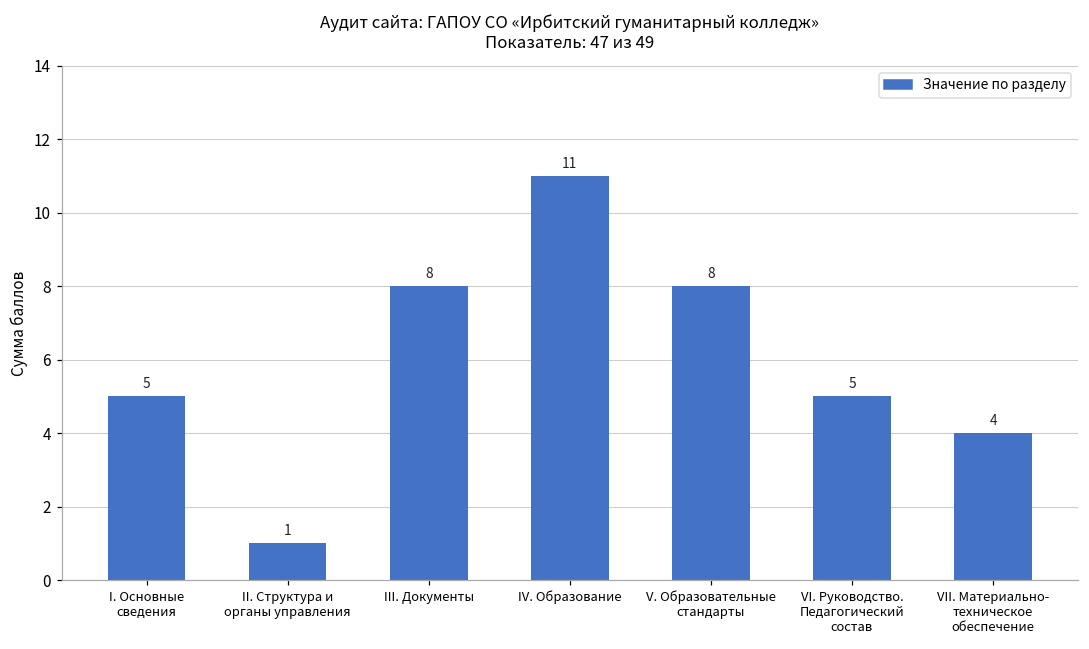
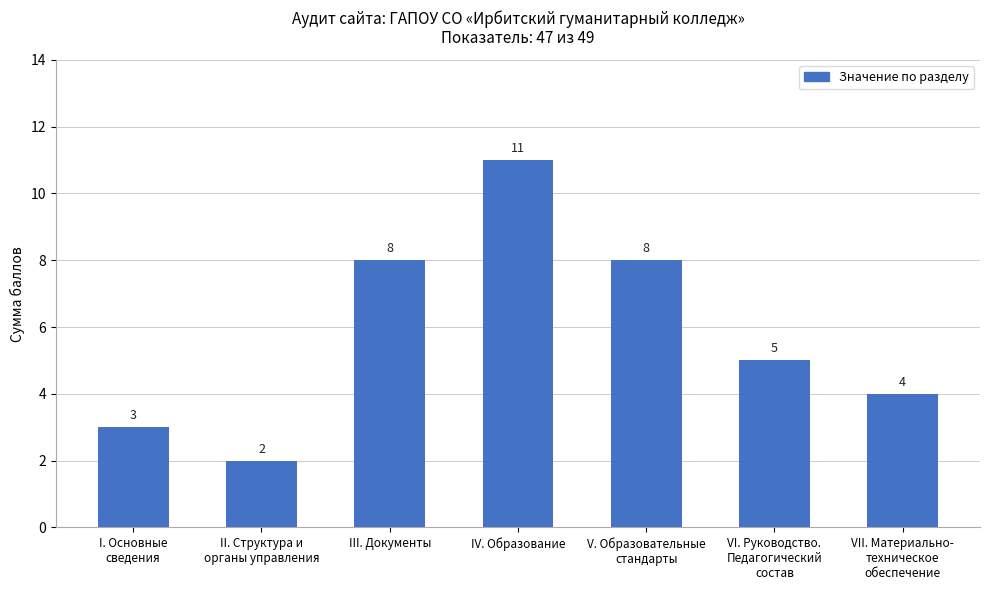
I. Основные сведения: 5 -> 3
II. Структура и органы управления: 1 -> 2
